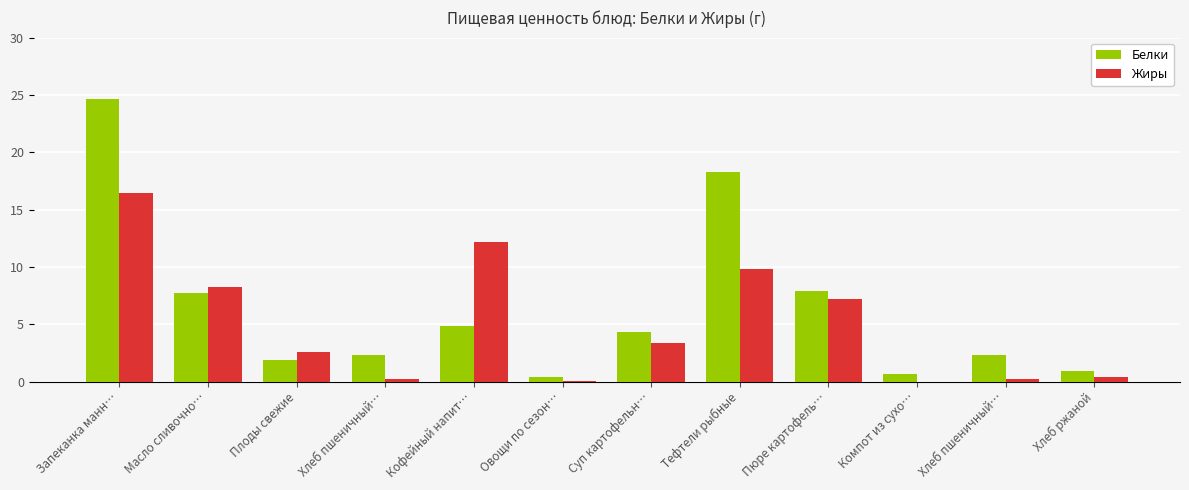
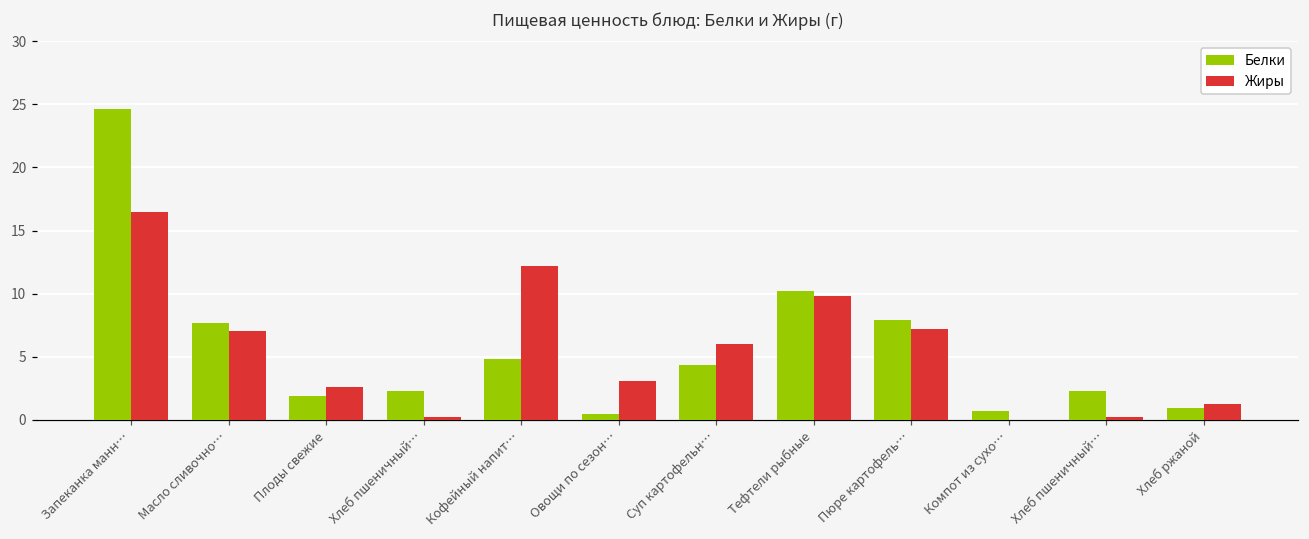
Жиры, Масло сливочно…: 8.3 -> 7.0
Жиры, Овощи по сезон…: 0.1 -> 3.1
Жиры, Суп картофельн…: 3.4 -> 6.0
Белки, Тефтели рыбные: 18.3 -> 10.2
Жиры, Хлеб ржаной: 0.4 -> 1.2
